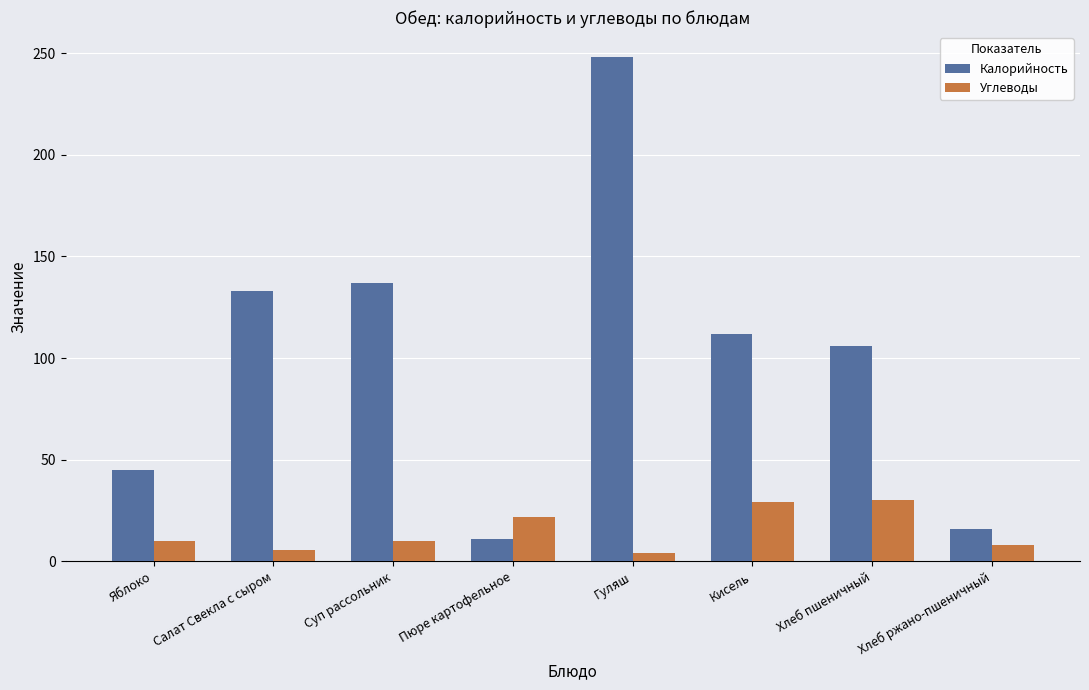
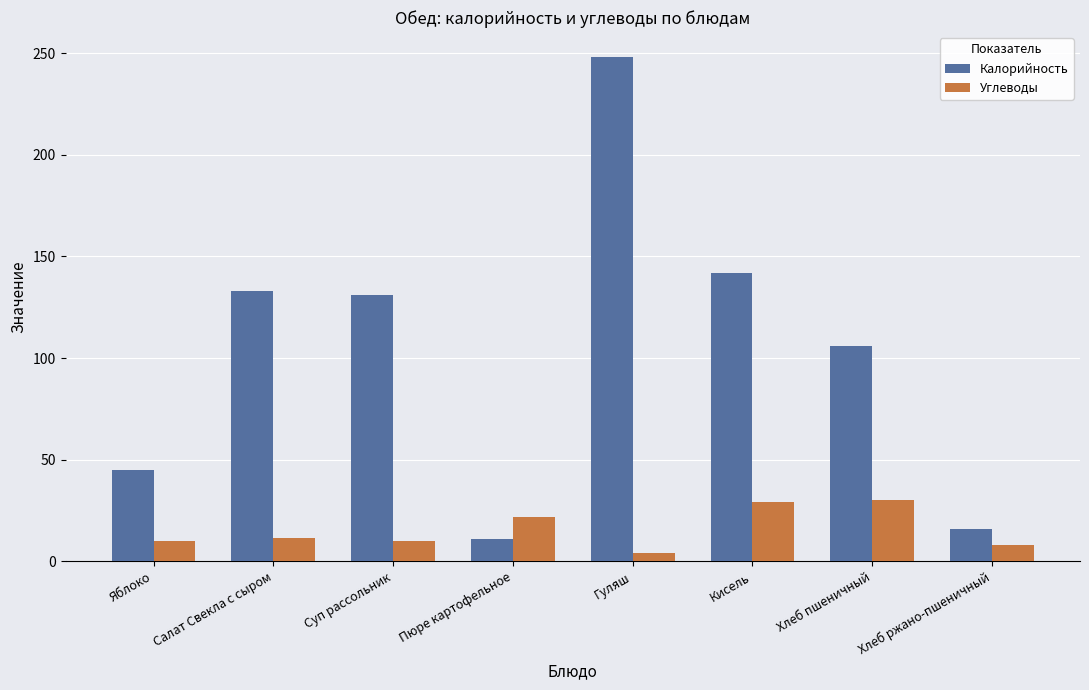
Углеводы, Салат Свекла с сыром: 5 -> 12
Калорийность, Суп рассольник: 137 -> 131
Калорийность, Кисель: 112 -> 142
